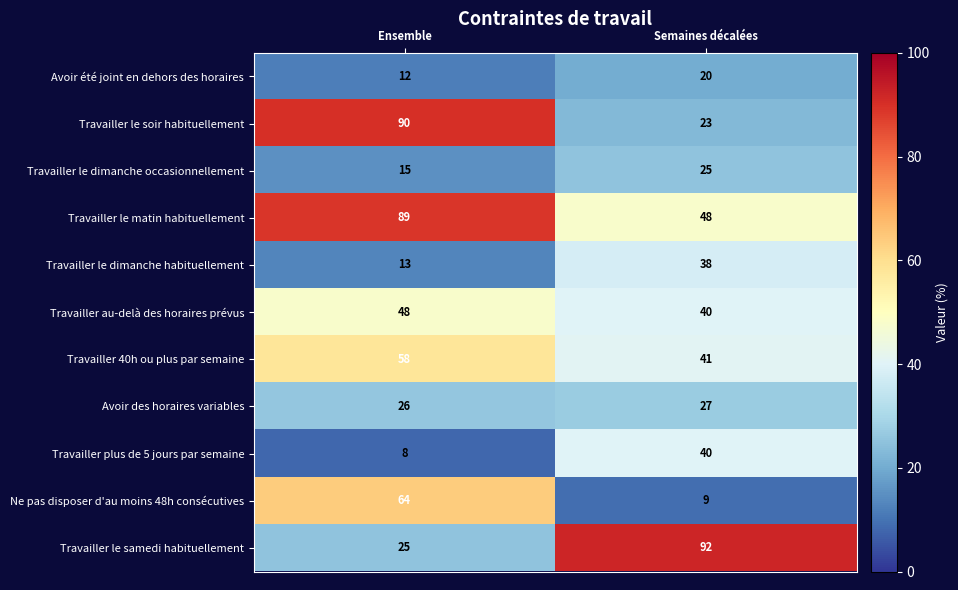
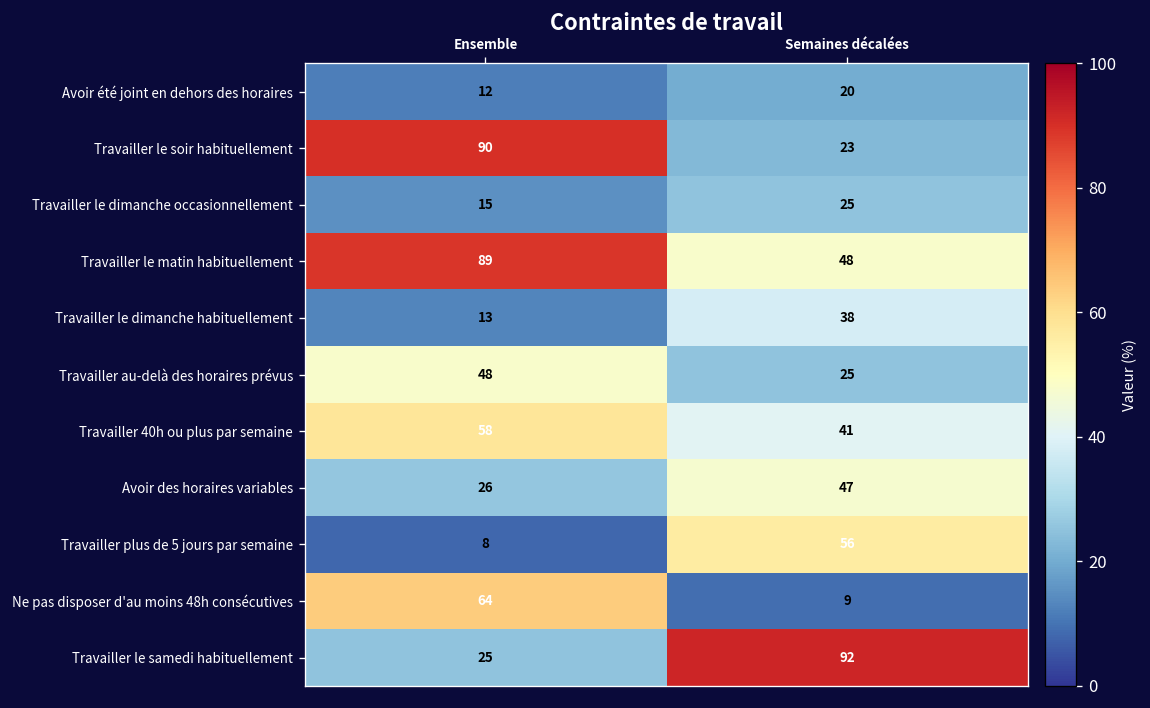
Travailler au-delà des horaires prévus, Semaines décalées: 40 -> 25
Avoir des horaires variables, Semaines décalées: 27 -> 47
Travailler plus de 5 jours par semaine, Semaines décalées: 40 -> 56
